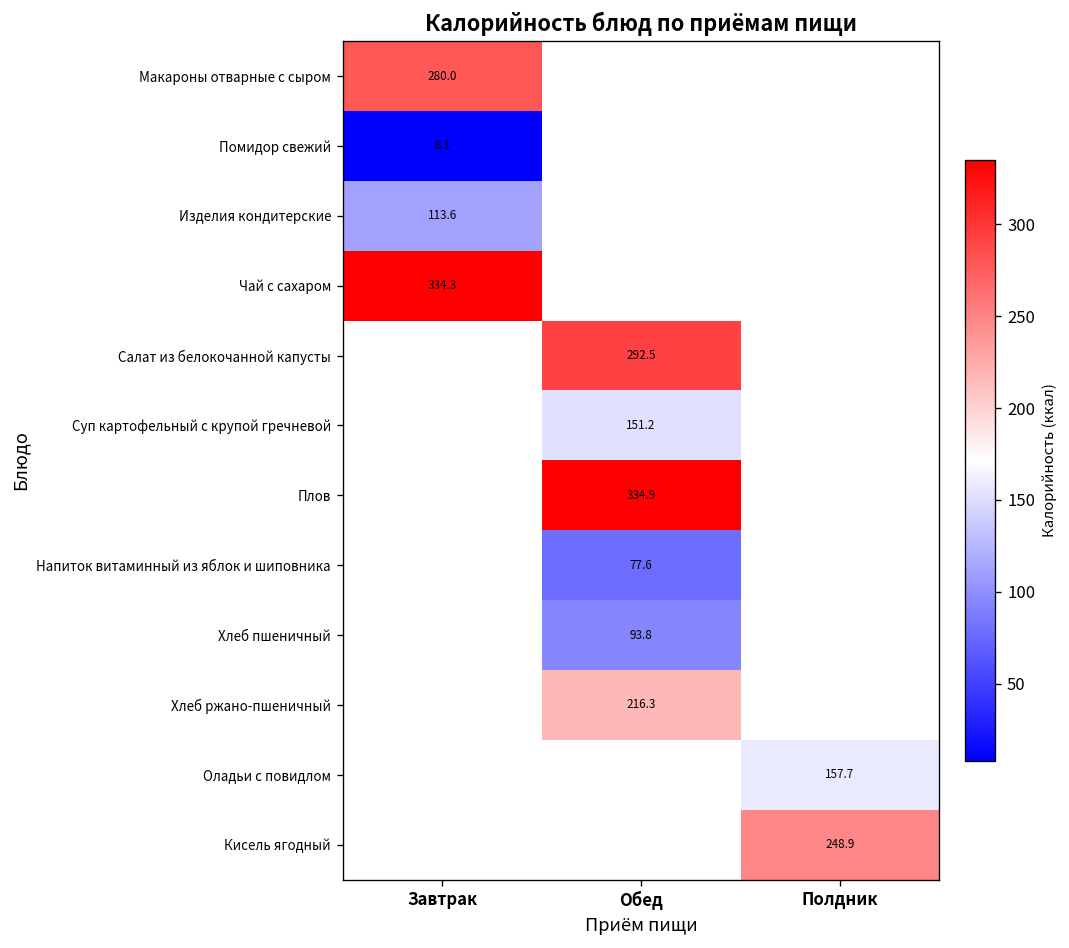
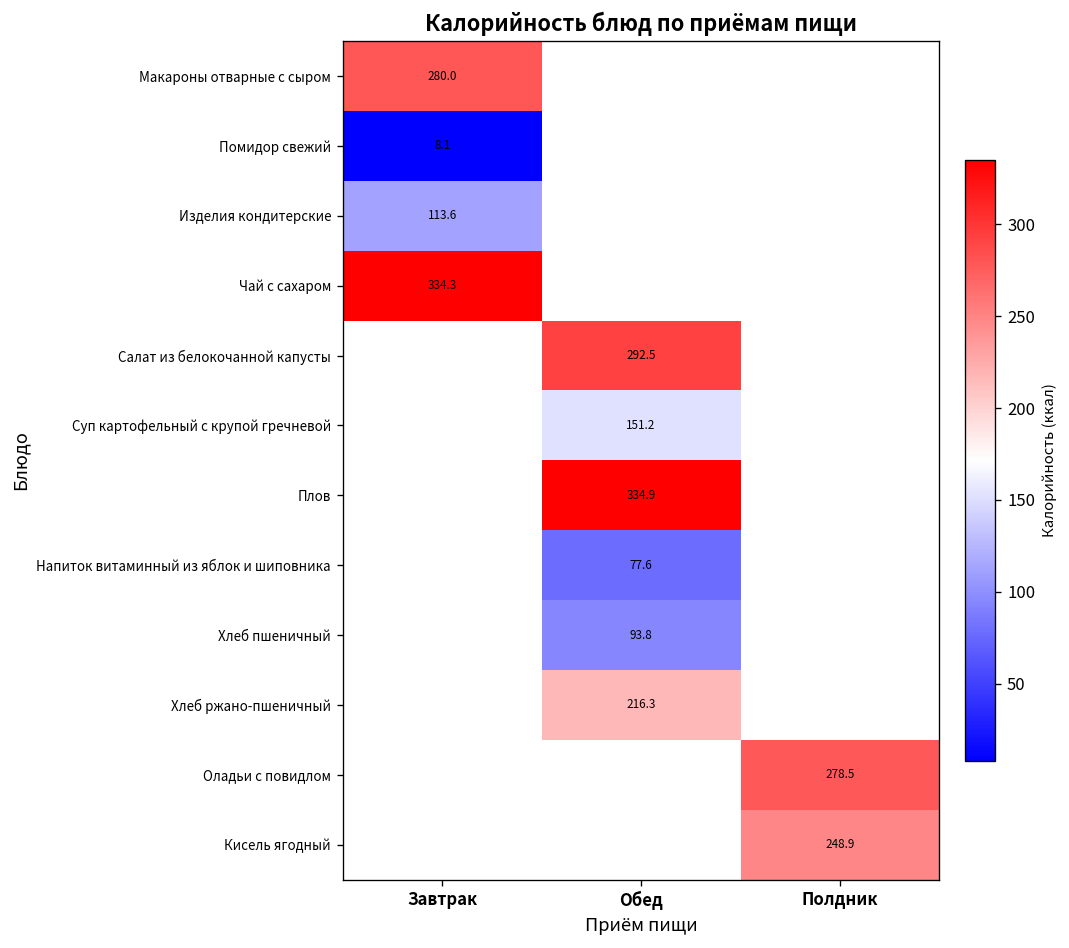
Оладьи с повидлом, Полдник: 157.7 -> 278.5
